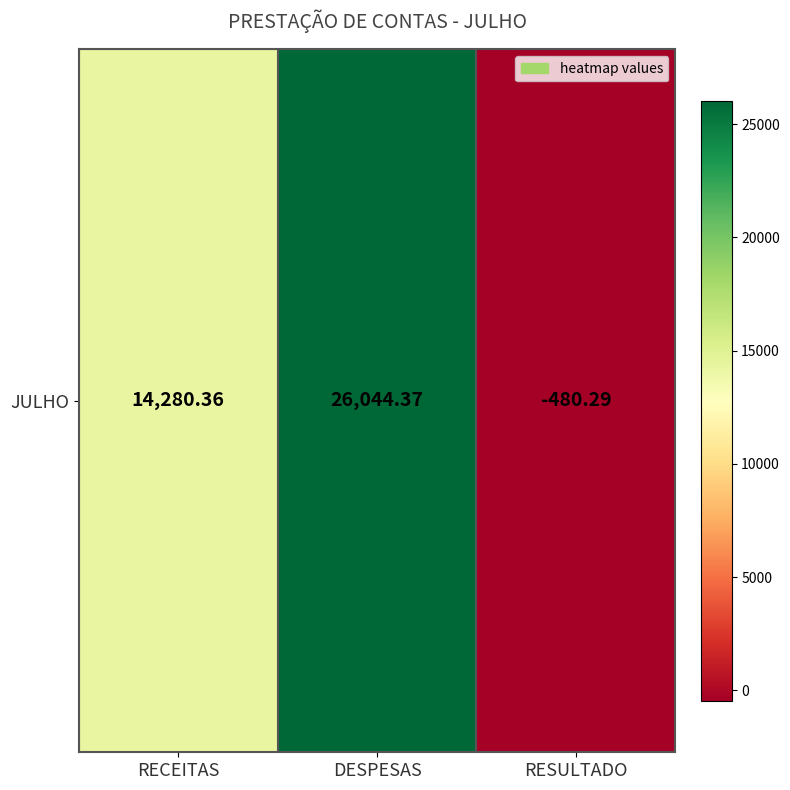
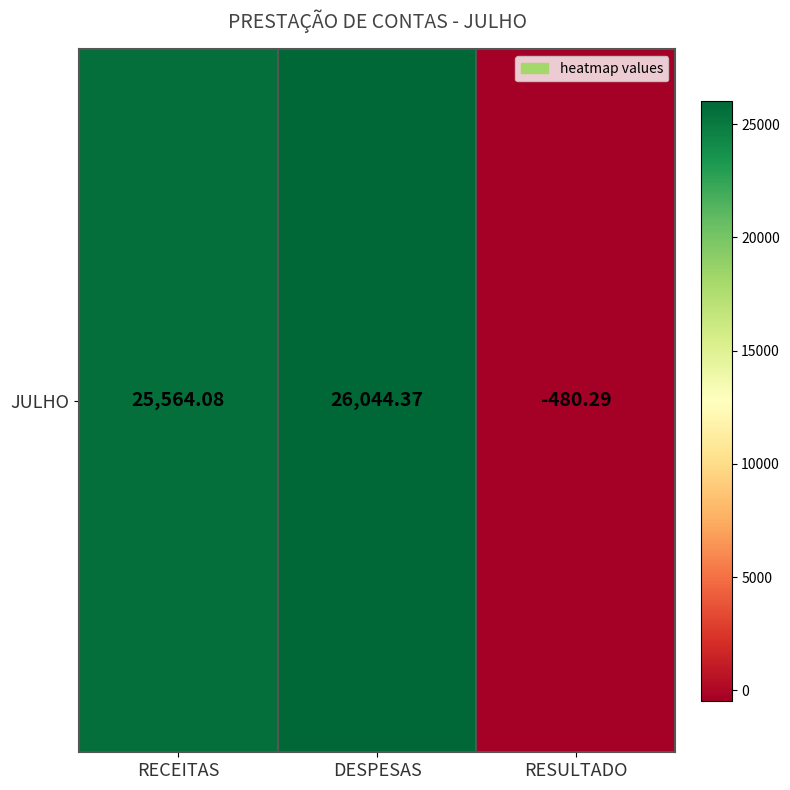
JULHO, RECEITAS: 14,280.36 -> 25,564.08
